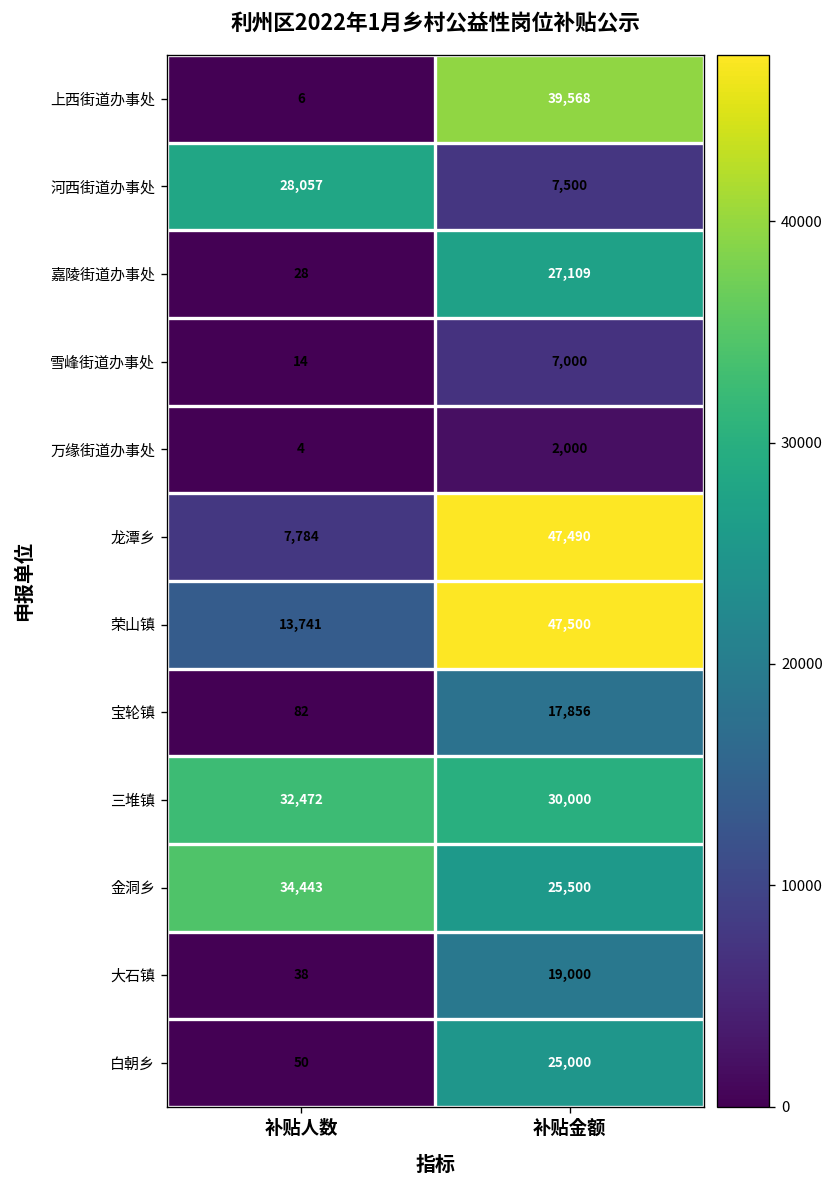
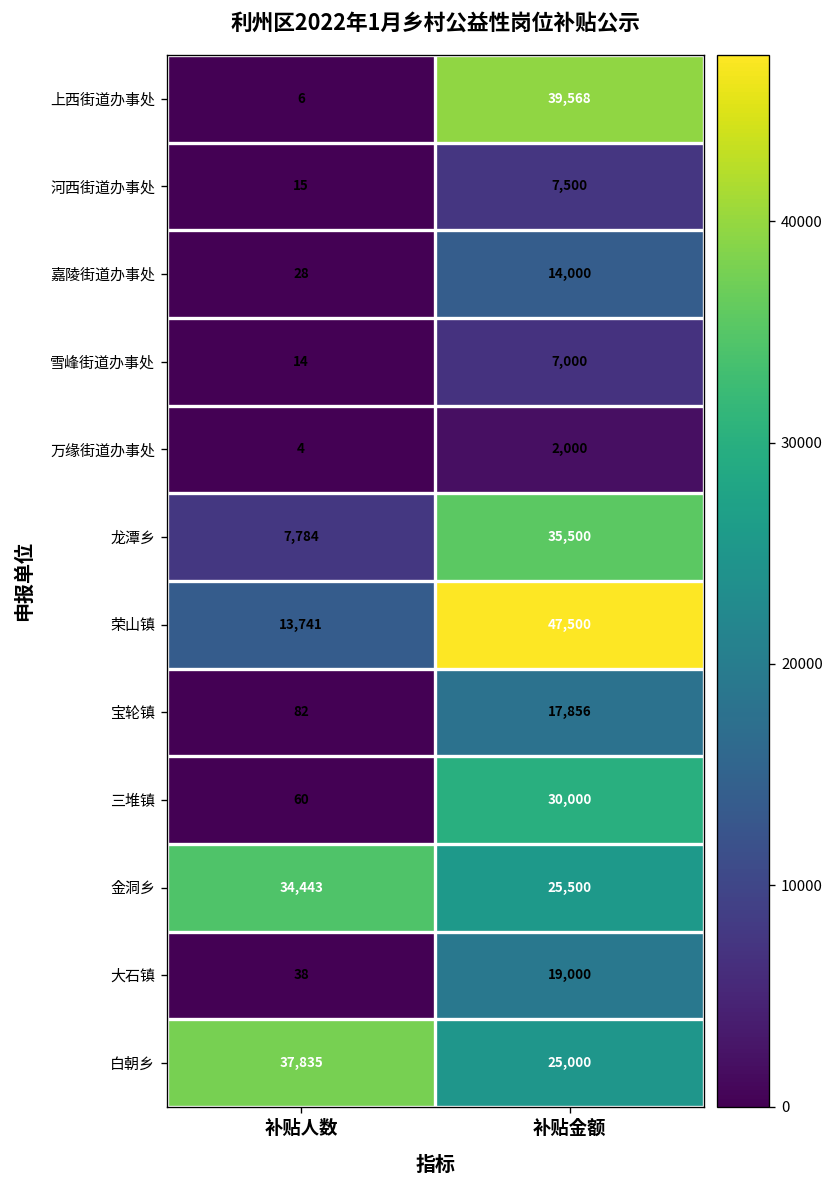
河西街道办事处, 补贴人数: 28,057 -> 15
嘉陵街道办事处, 补贴金额: 27,109 -> 14,000
龙潭乡, 补贴金额: 47,490 -> 35,500
三堆镇, 补贴人数: 32,472 -> 60
白朝乡, 补贴人数: 50 -> 37,835
